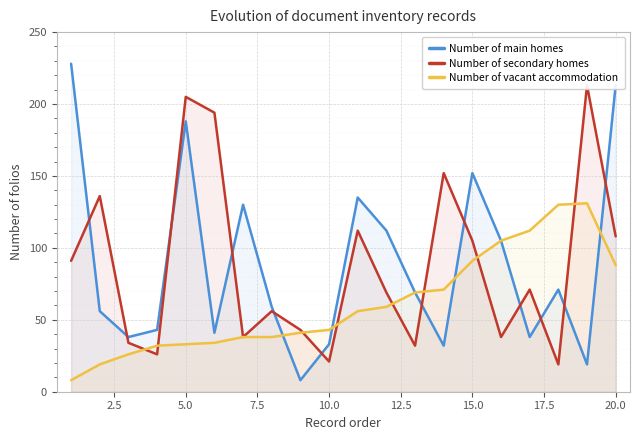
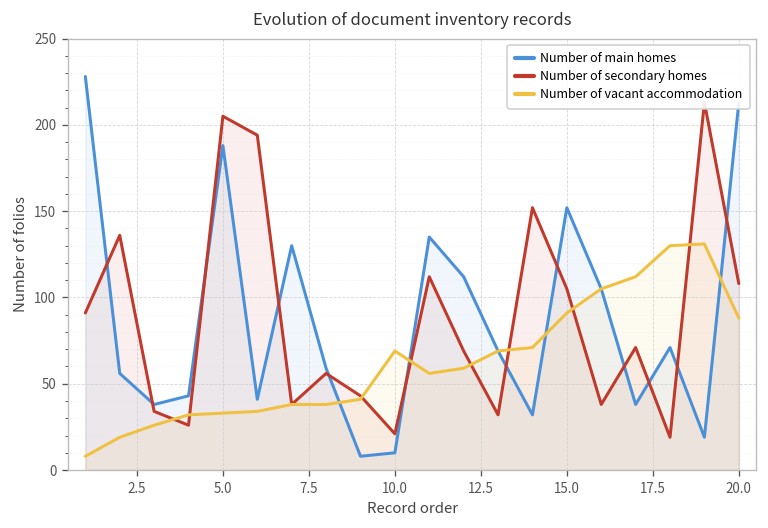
Number of main homes, 10.0: 33 -> 10
Number of vacant accommodation, 10.0: 43 -> 69
